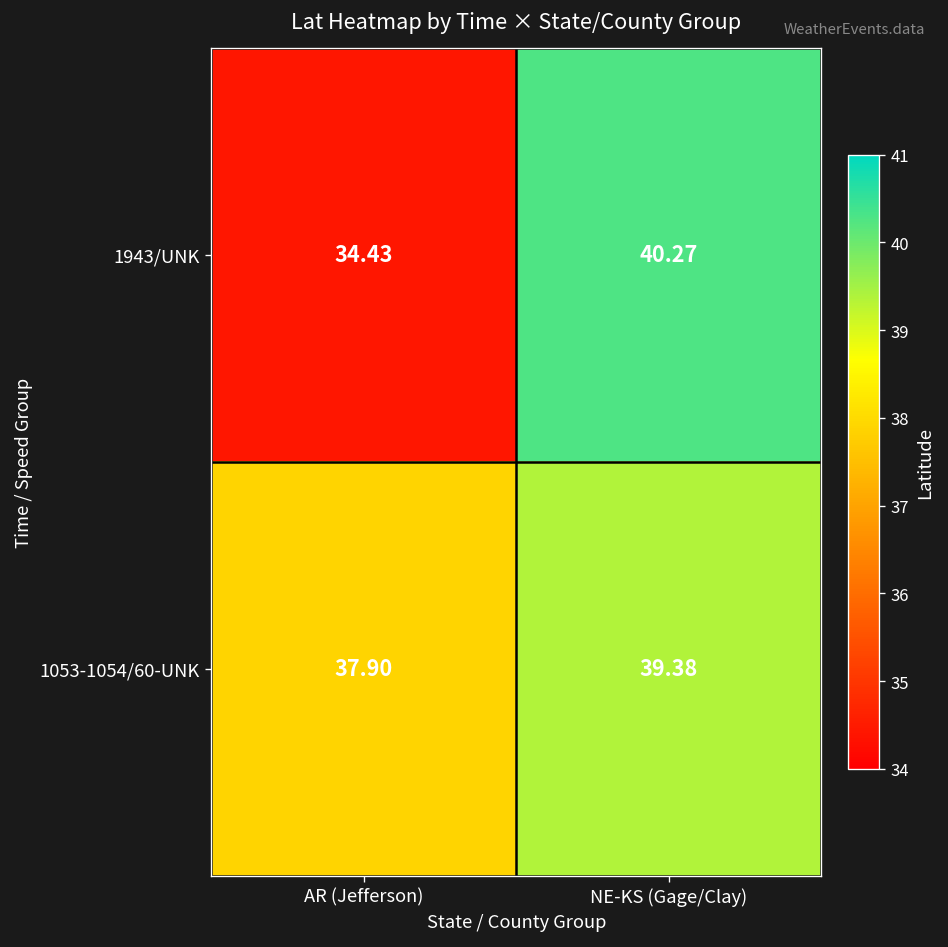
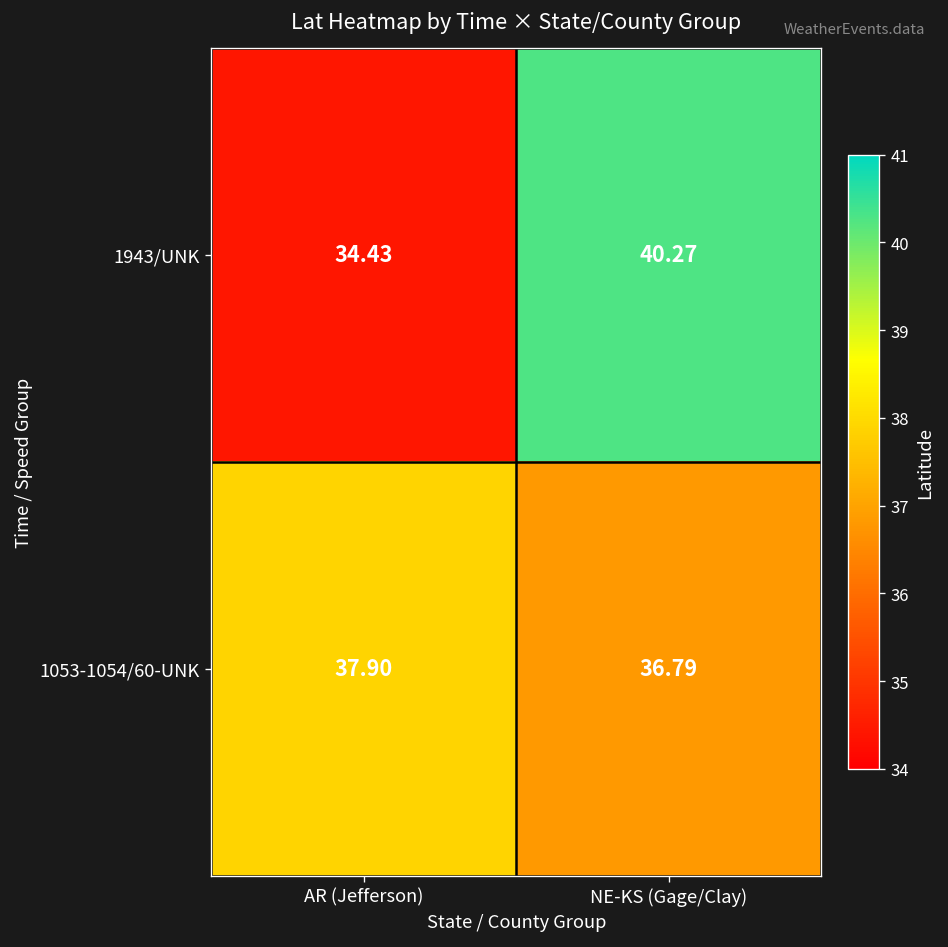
1053-1054/60-UNK, NE-KS (Gage/Clay): 39.38 -> 36.79
